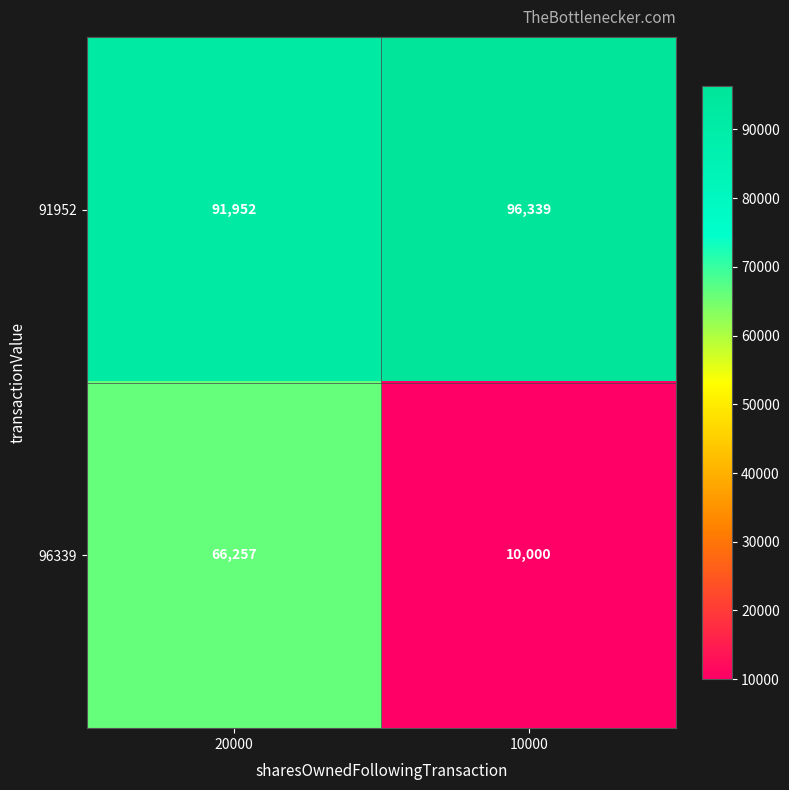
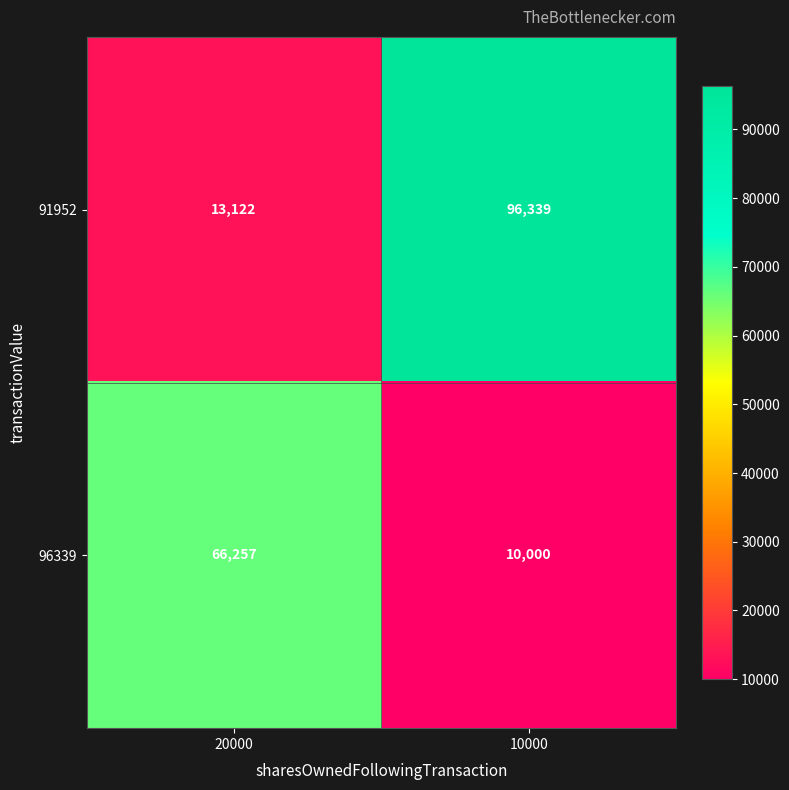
91952, 20000: 91,952 -> 13,122
